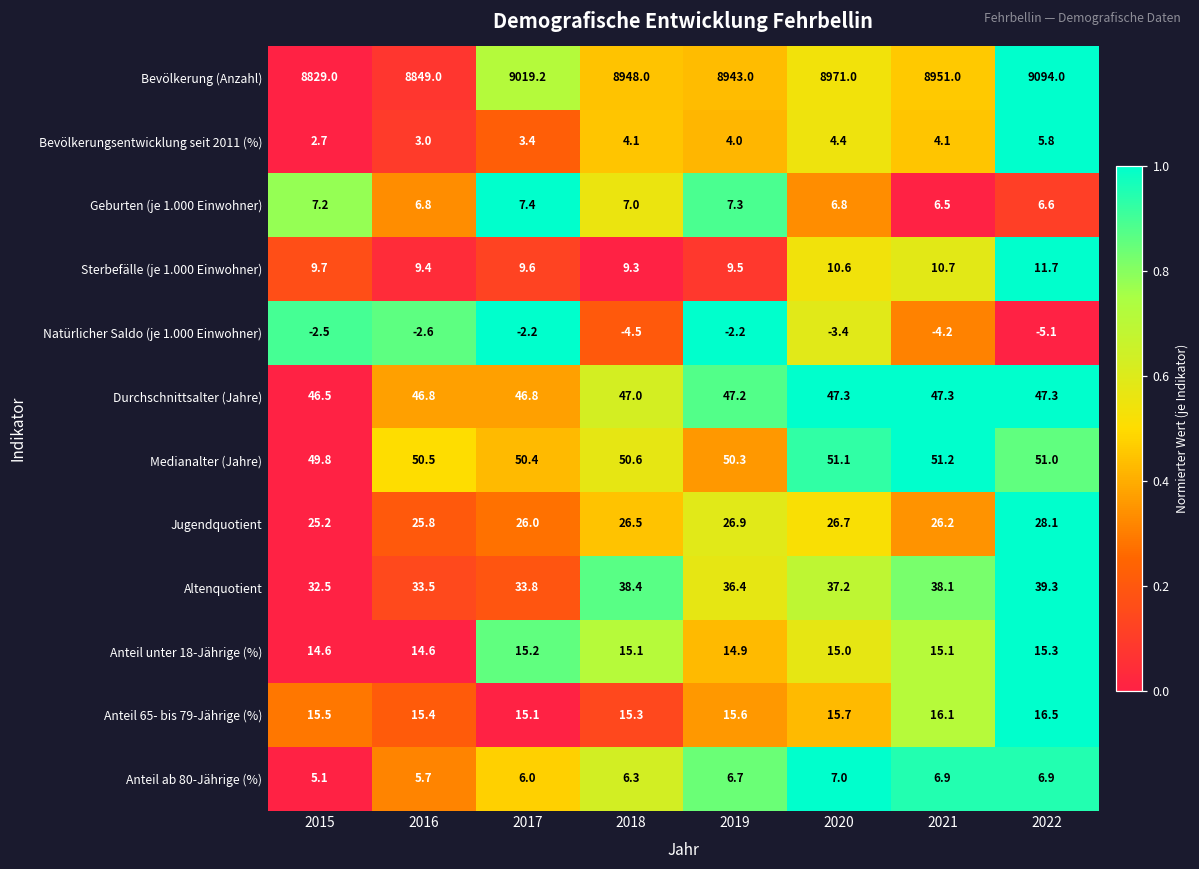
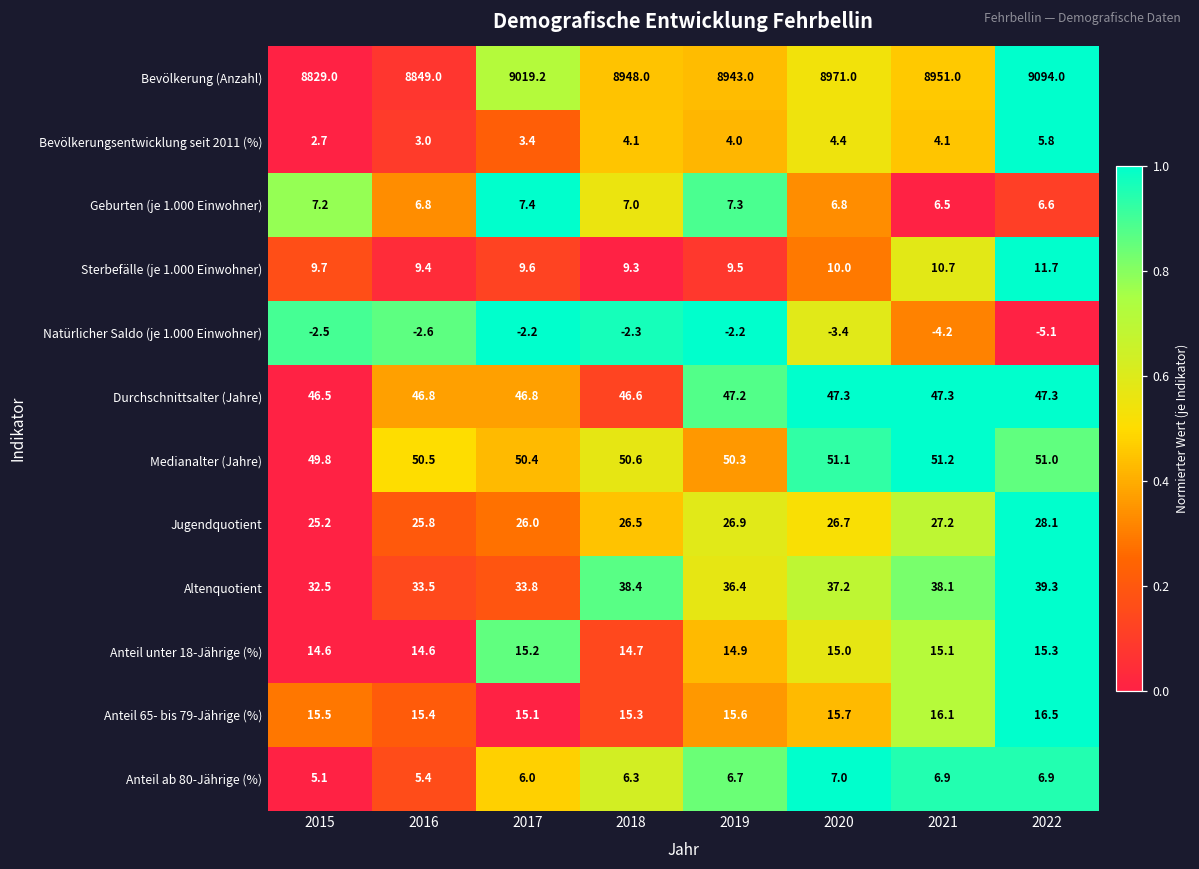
Sterbefälle (je 1.000 Einwohner), 2020: 10.6 -> 10.0
Natürlicher Saldo (je 1.000 Einwohner), 2018: -4.5 -> -2.3
Durchschnittsalter (Jahre), 2018: 47.0 -> 46.6
Jugendquotient, 2021: 26.2 -> 27.2
Anteil unter 18-Jährige (%), 2018: 15.1 -> 14.7
Anteil ab 80-Jährige (%), 2016: 5.7 -> 5.4
